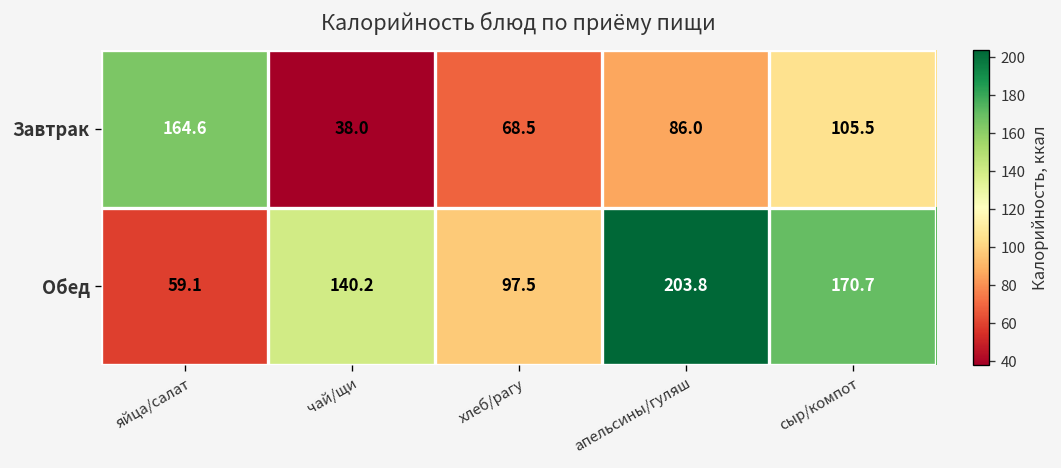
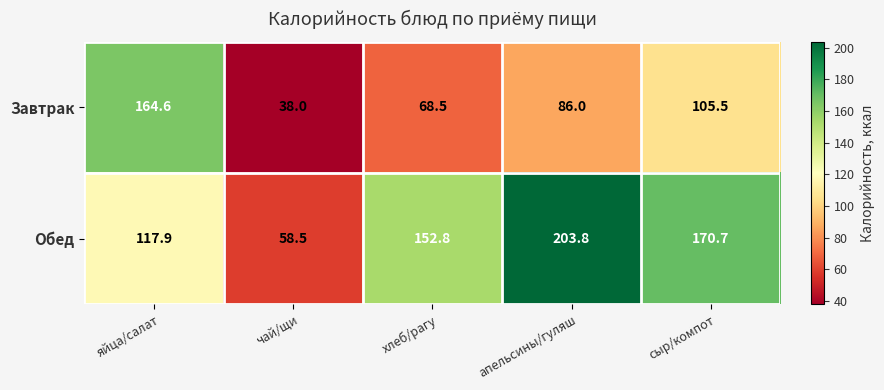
Обед, яйца/салат: 59.1 -> 117.9
Обед, чай/щи: 140.2 -> 58.5
Обед, хлеб/рагу: 97.5 -> 152.8
